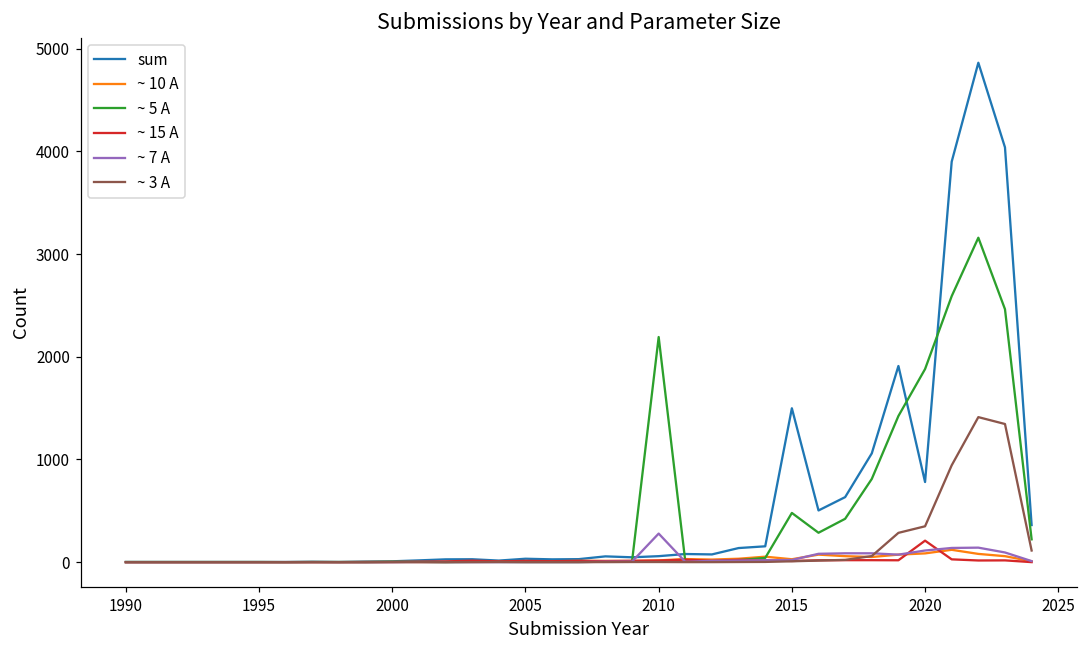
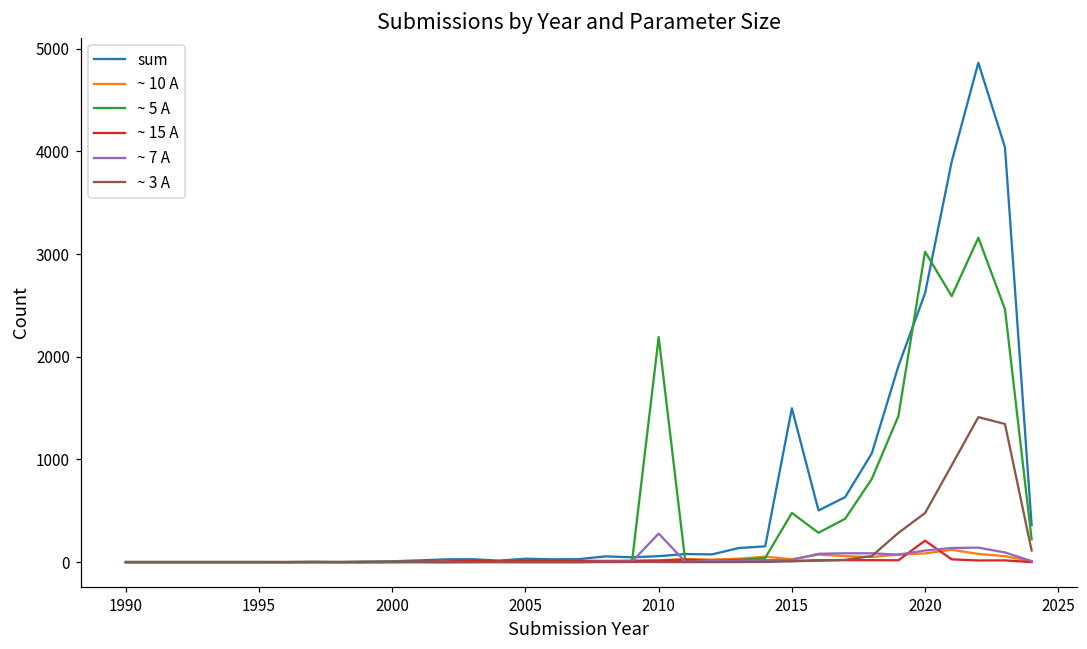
sum, 2020: 800 -> 2600
~ 5 A, 2020: 1900 -> 3000
~ 3 A, 2020: 300 -> 500
